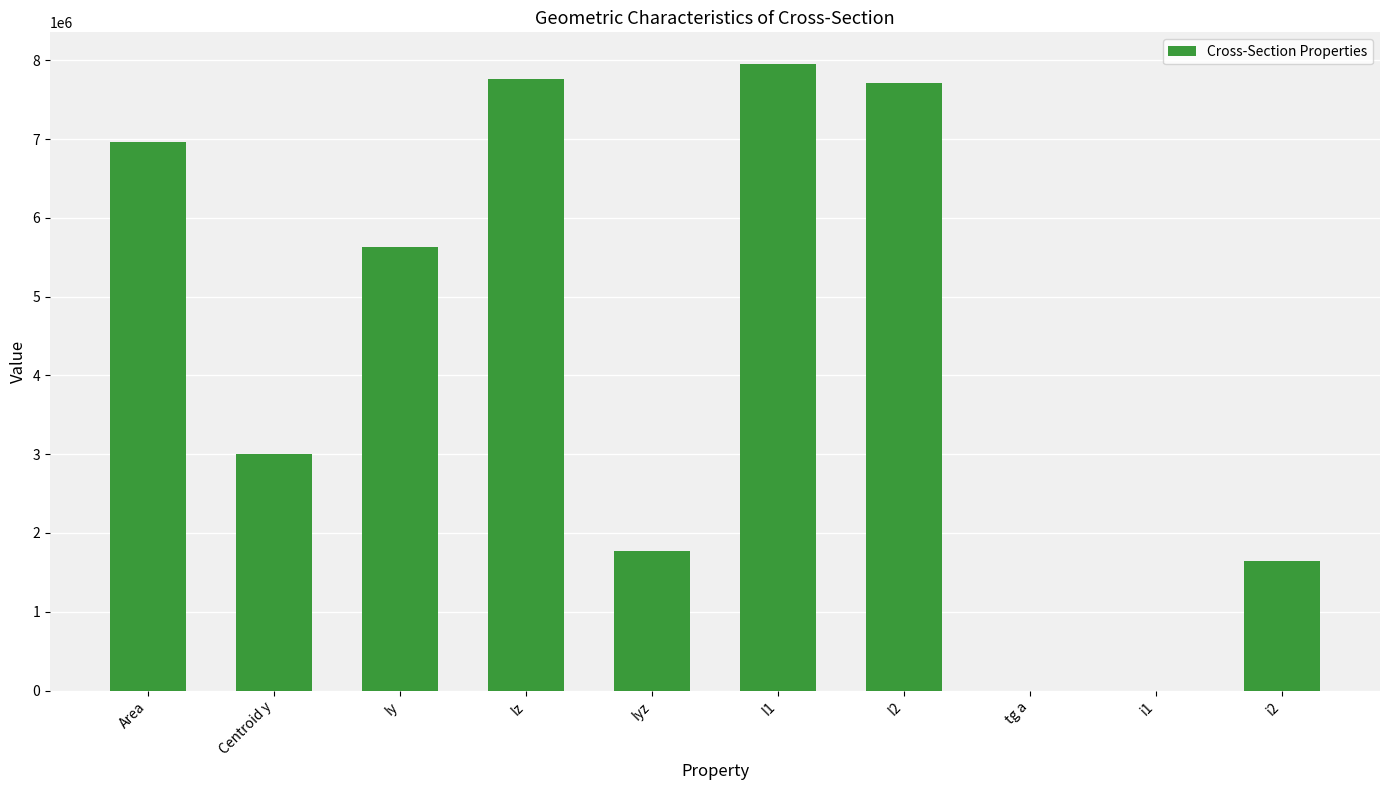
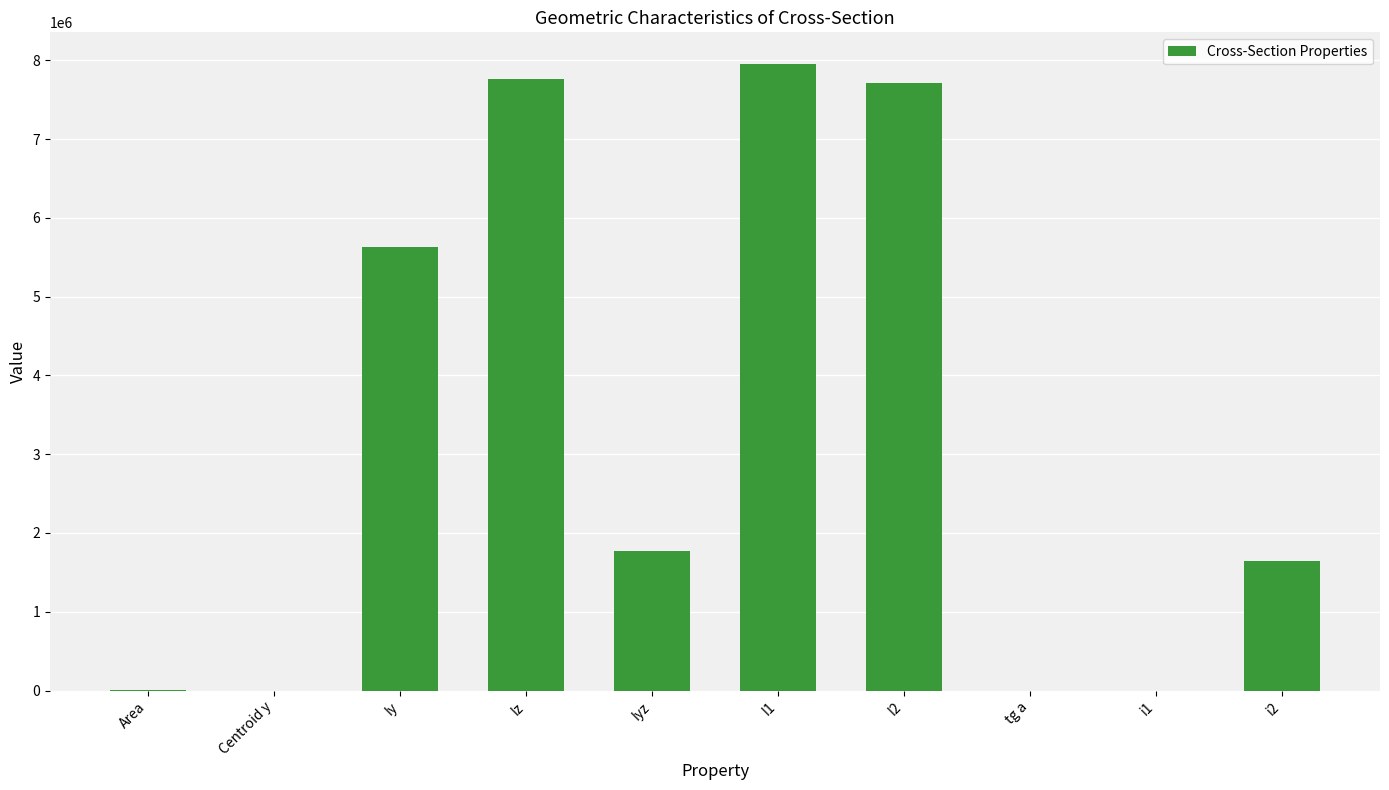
Area: 7000000 -> 0
Centroid y: 3000000 -> 0
